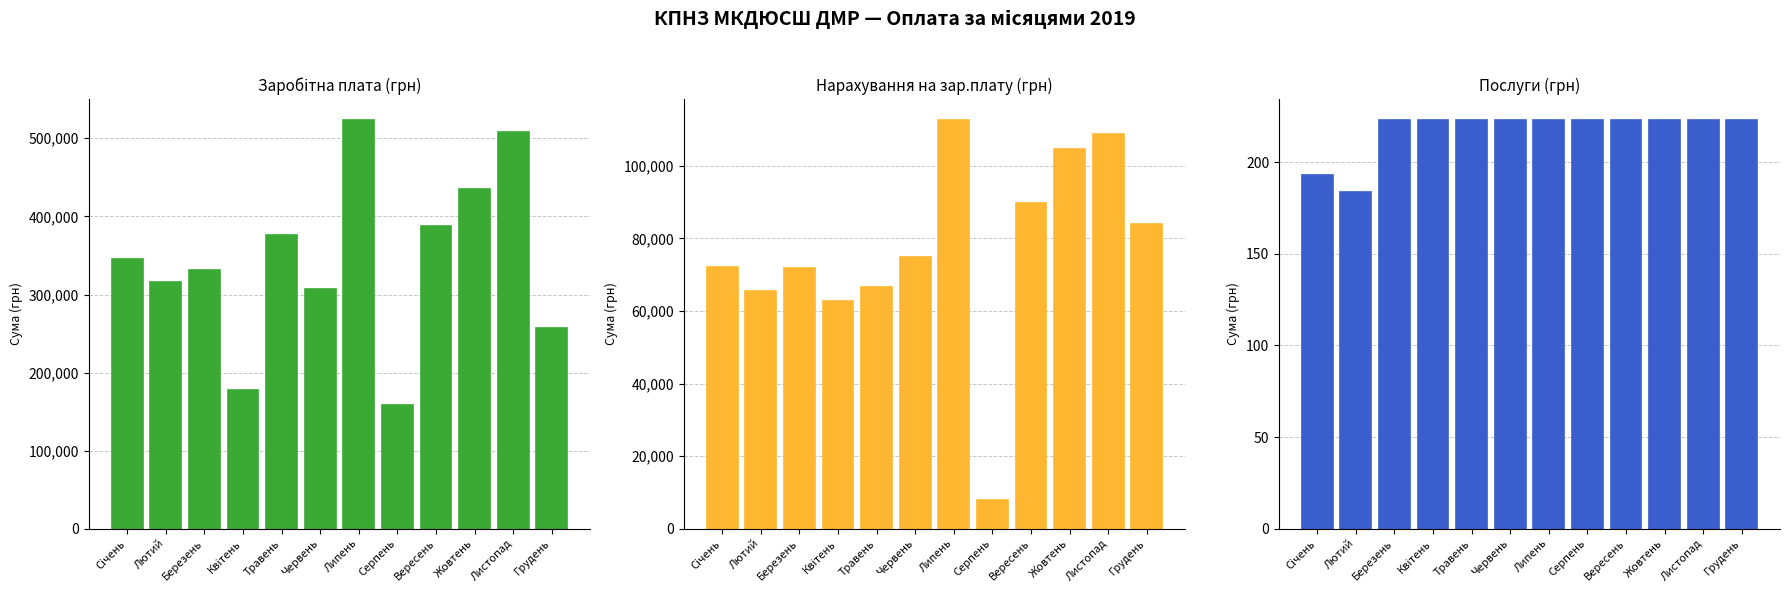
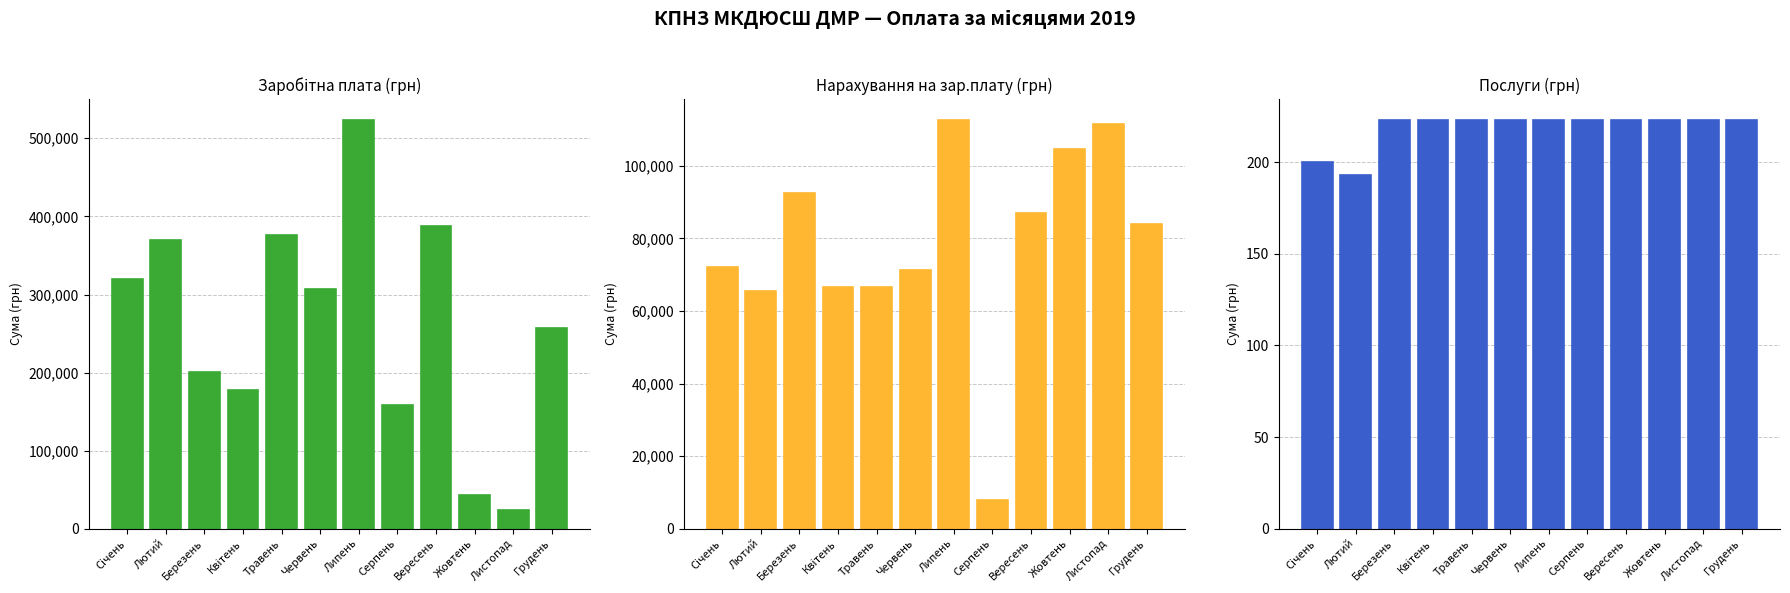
Заробітна плата (грн), Січень: 350,000 -> 320,000
Заробітна плата (грн), Лютий: 320,000 -> 370,000
Заробітна плата (грн), Березень: 330,000 -> 200,000
Заробітна плата (грн), Жовтень: 440,000 -> 40,000
Заробітна плата (грн), Листопад: 510,000 -> 20,000
Нарахування на зар.плату (грн), Березень: 72,000 -> 92,000
Нарахування на зар.плату (грн), Квітень: 63,000 -> 67,000
Нарахування на зар.плату (грн), Червень: 75,000 -> 71,000
Нарахування на зар.плату (грн), Вересень: 90,000 -> 87,000
Нарахування на зар.плату (грн), Листопад: 109,000 -> 112,000
Послуги (грн), Січень: 193 -> 200
Послуги (грн), Лютий: 184 -> 193
